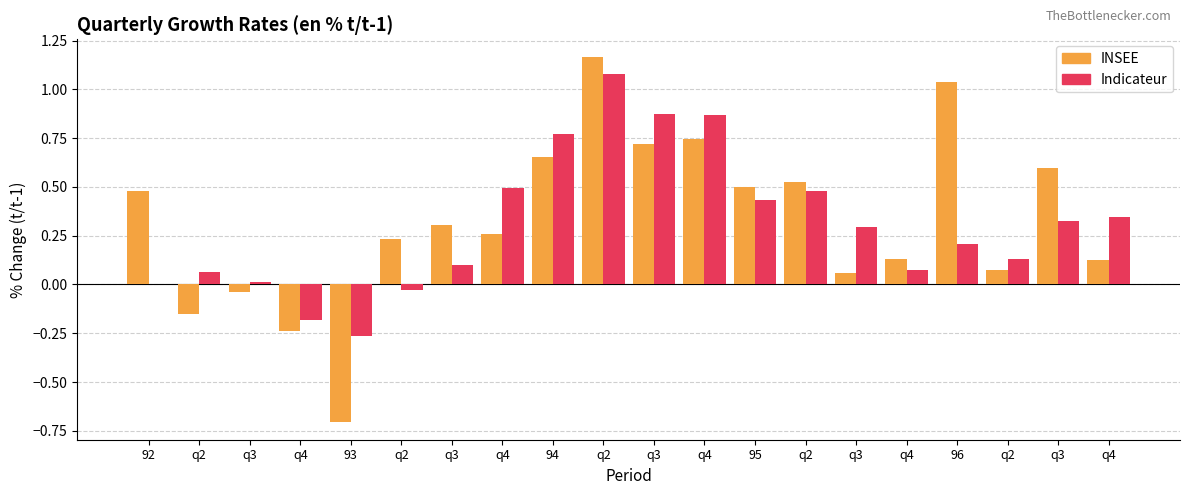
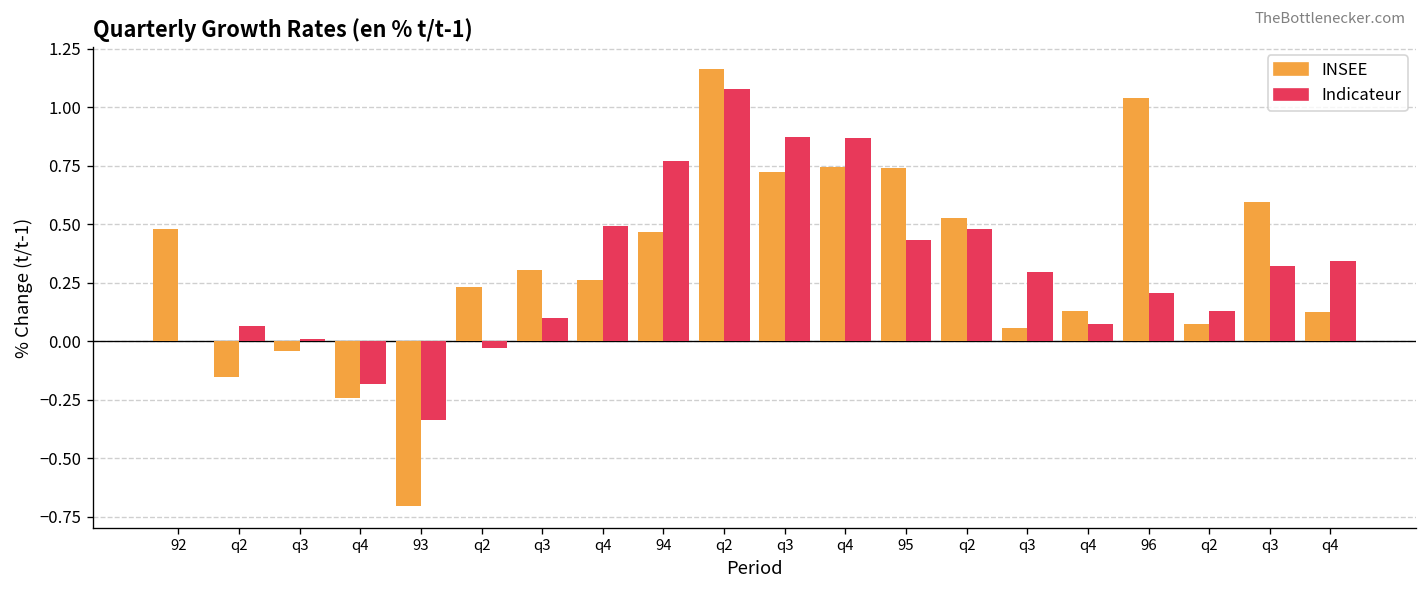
Indicateur, 93: -0.27 -> -0.34
INSEE, 94: 0.65 -> 0.47
INSEE, 95: 0.50 -> 0.74
